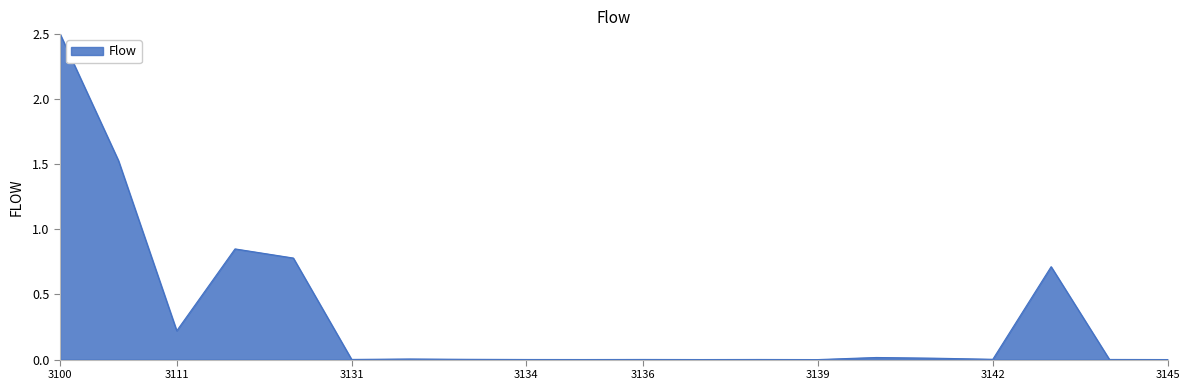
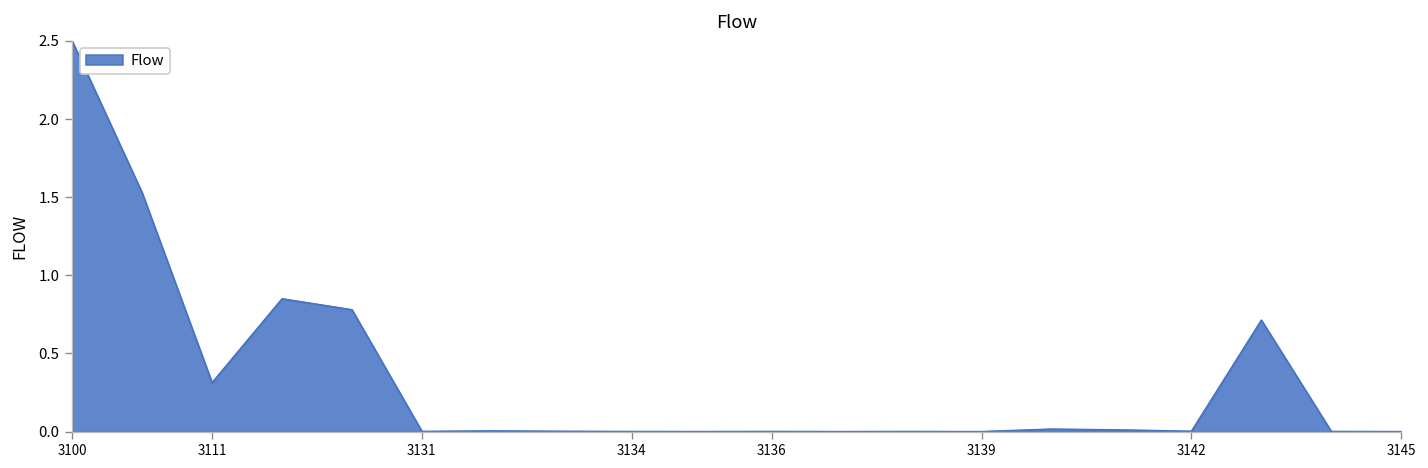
3111: 0.22 -> 0.31
